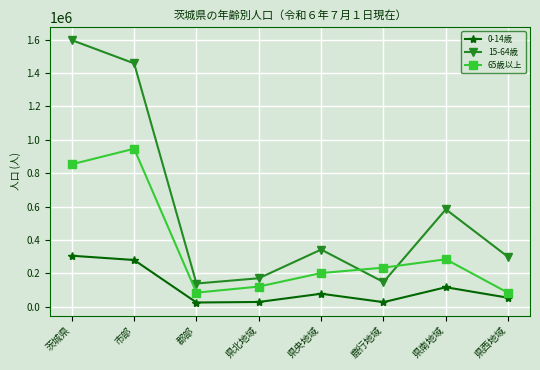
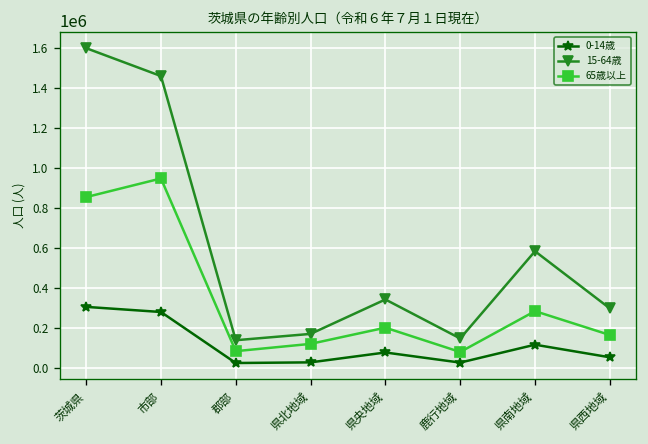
65歳以上, 鹿行地域: 230000 -> 80000
65歳以上, 県西地域: 80000 -> 170000
